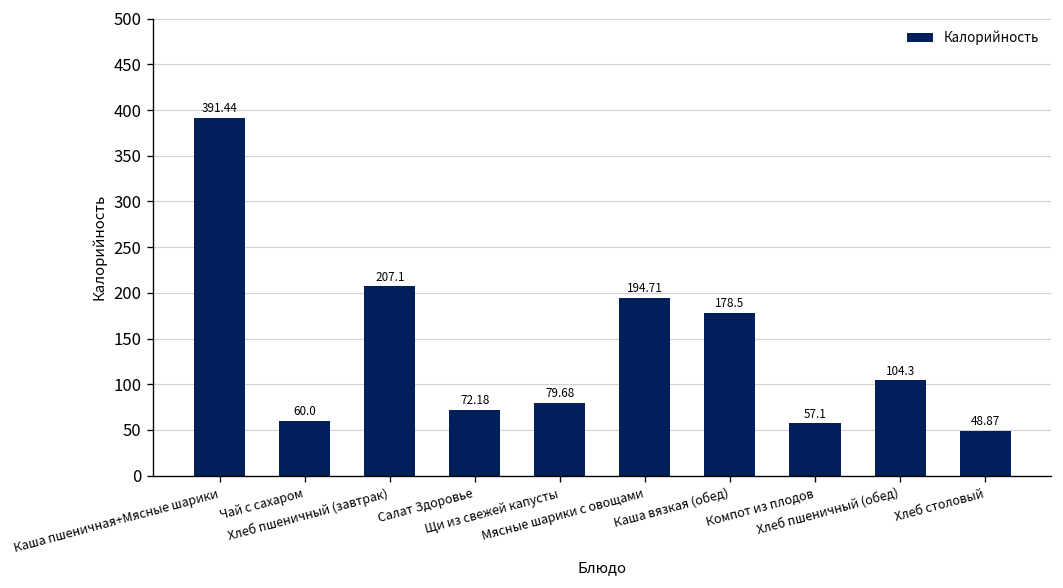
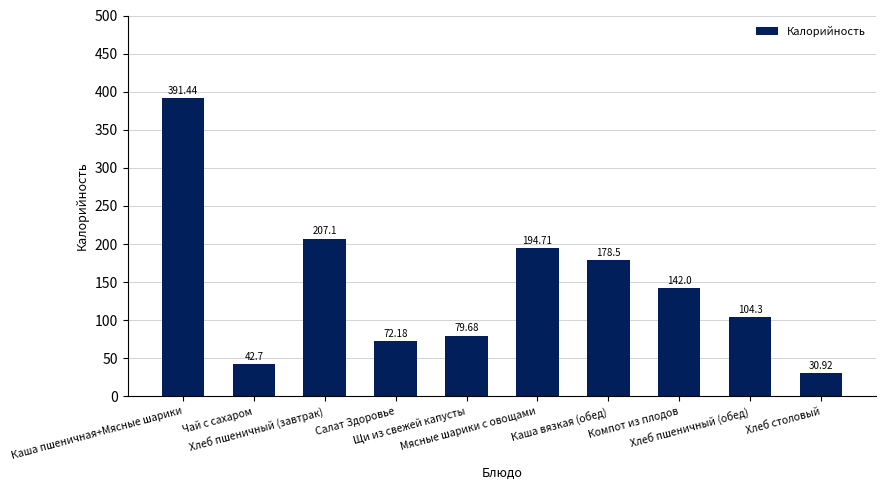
Чай с сахаром: 60.0 -> 42.7
Компот из плодов: 57.1 -> 142.0
Хлеб столовый: 48.87 -> 30.92
